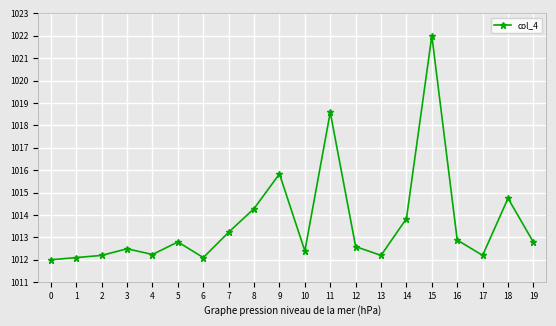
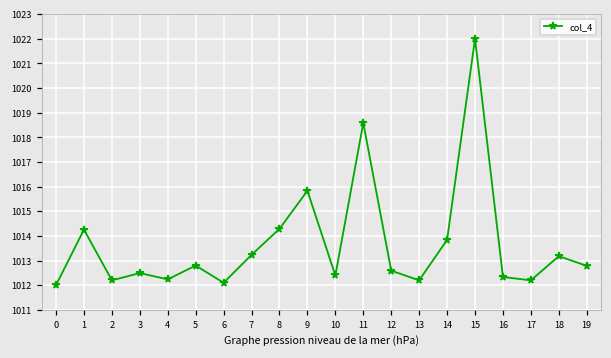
1: 1012.1 -> 1014.3
16: 1012.9 -> 1012.3
18: 1014.7 -> 1013.2
